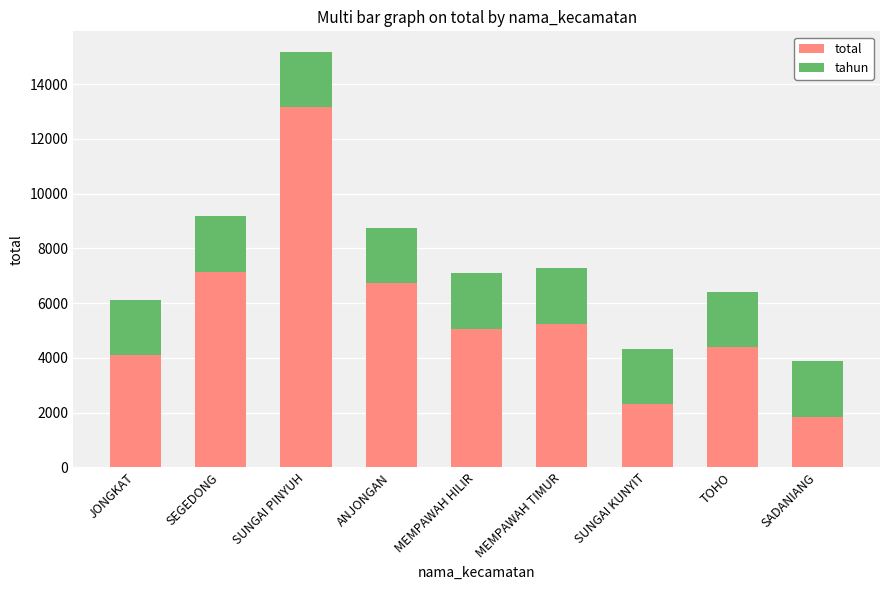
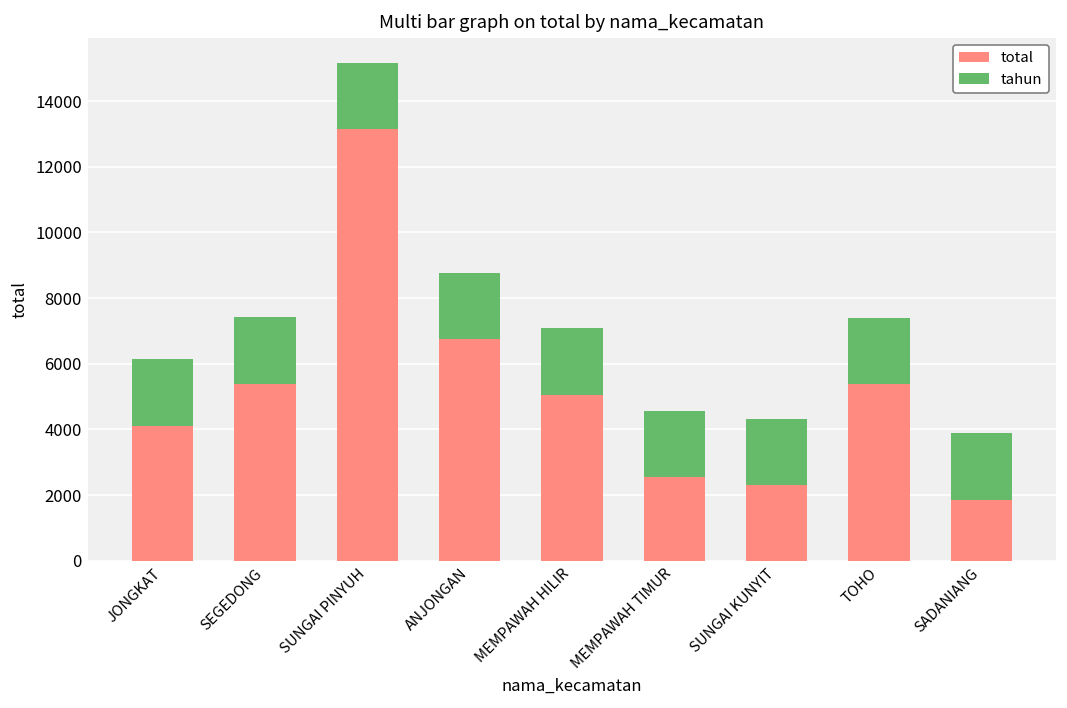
total, SEGEDONG: 7200 -> 5400
total, MEMPAWAH TIMUR: 5300 -> 2500
total, TOHO: 4400 -> 5400
